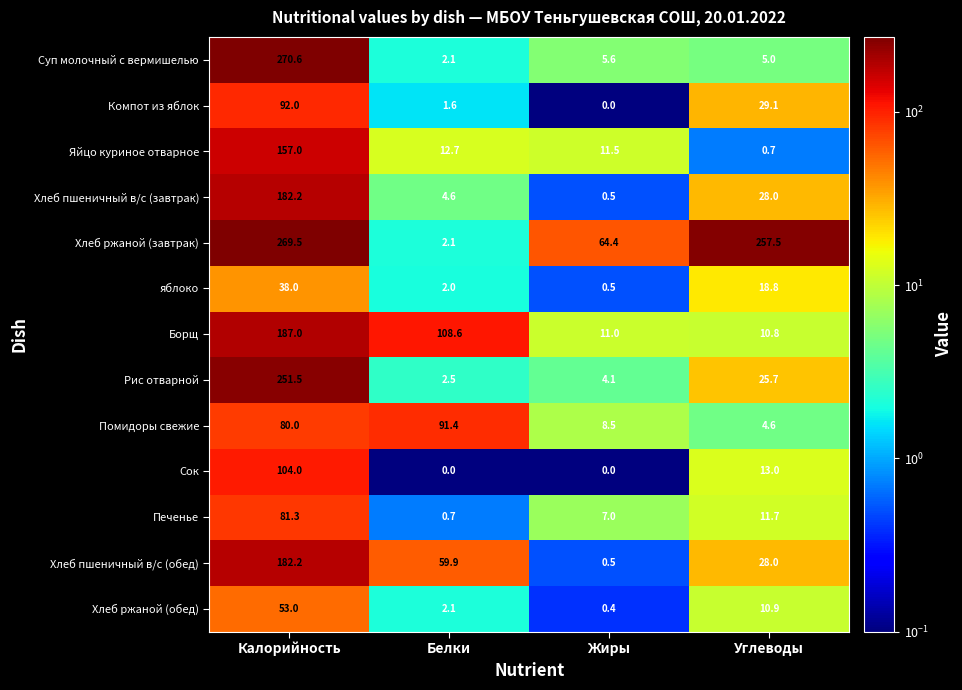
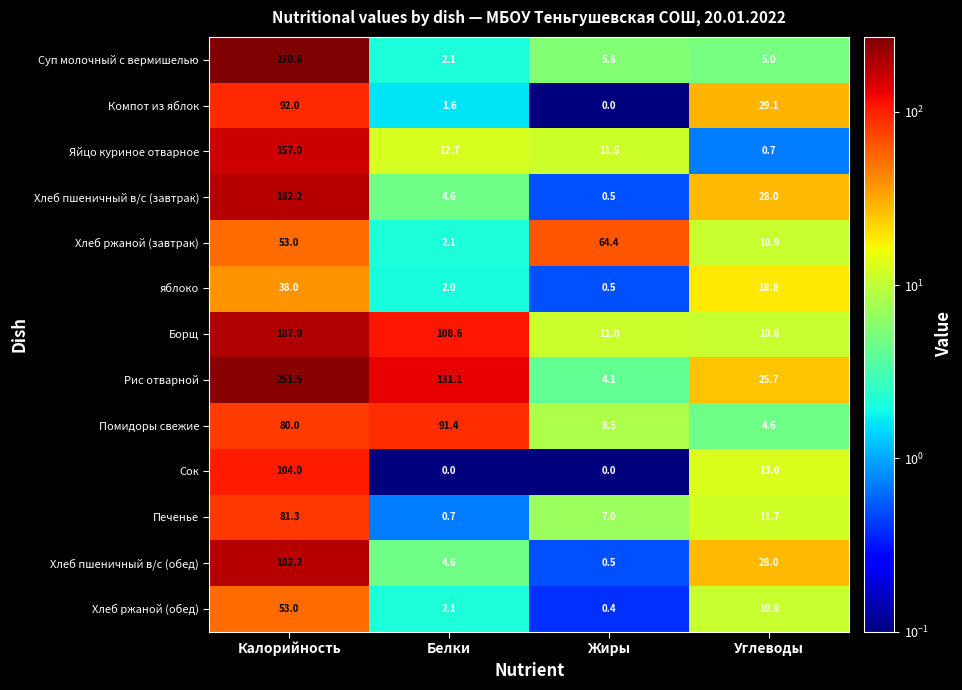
Хлеб ржаной (завтрак), Калорийность: 269.5 -> 53.0
Хлеб ржаной (завтрак), Углеводы: 257.5 -> 10.9
Рис отварной, Белки: 2.5 -> 131.1
Хлеб пшеничный в/с (обед), Белки: 59.9 -> 4.6
